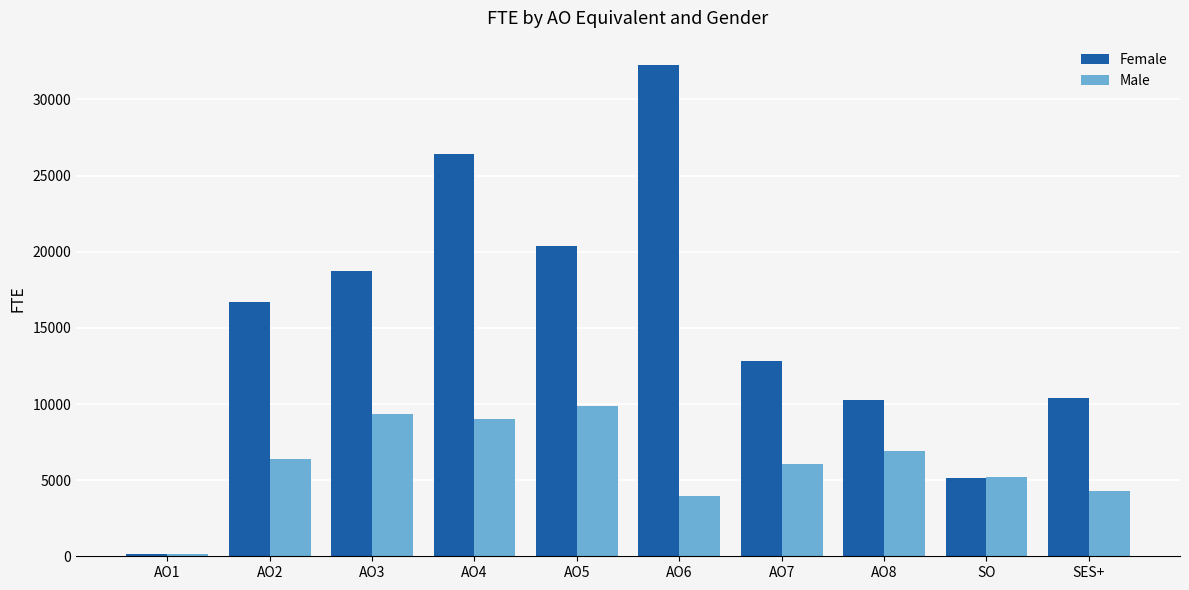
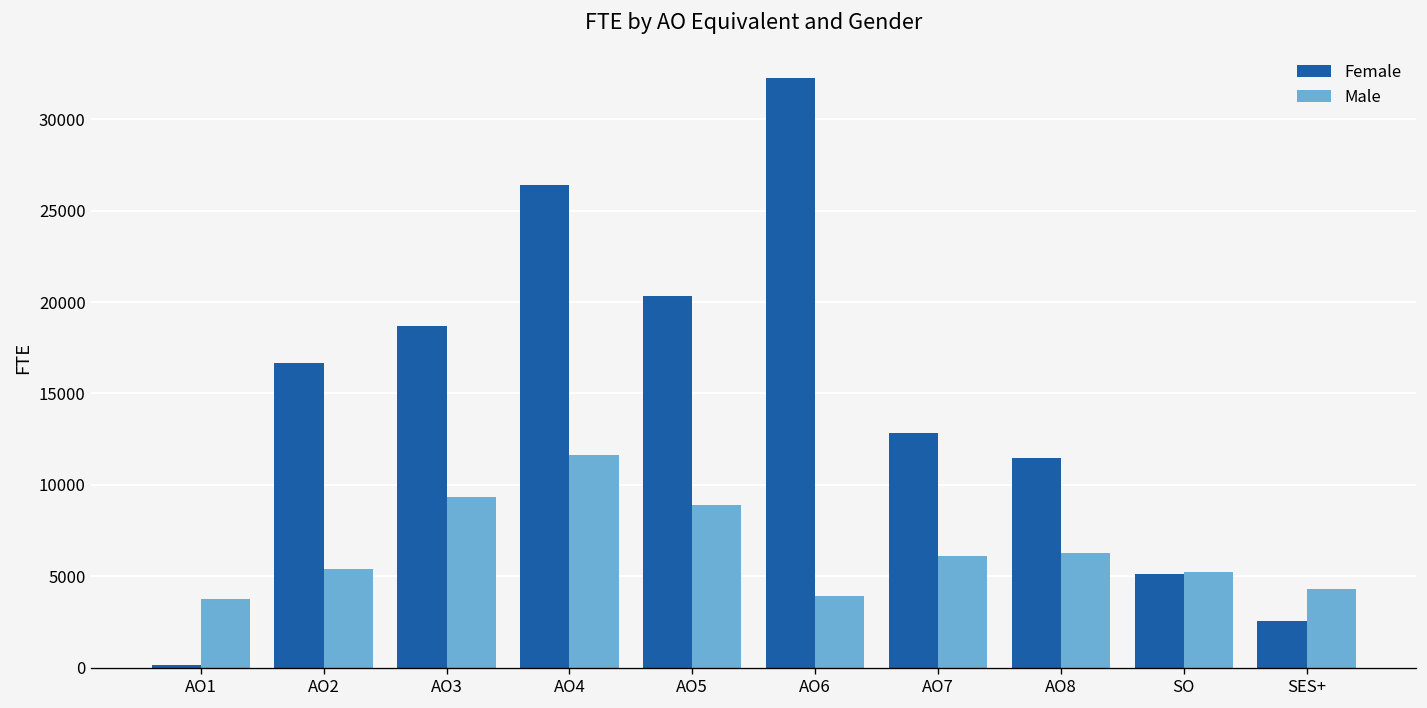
Male, AO1: 100 -> 3700
Male, AO2: 6400 -> 5400
Male, AO4: 9000 -> 11600
Male, AO5: 9900 -> 8900
Female, AO8: 10300 -> 11500
Male, AO8: 6900 -> 6300
Female, SES+: 10400 -> 2600
